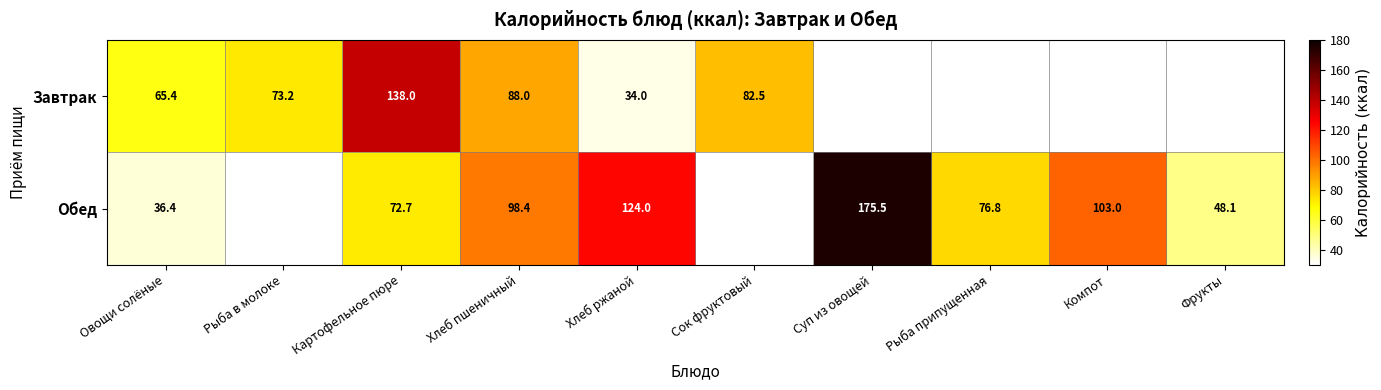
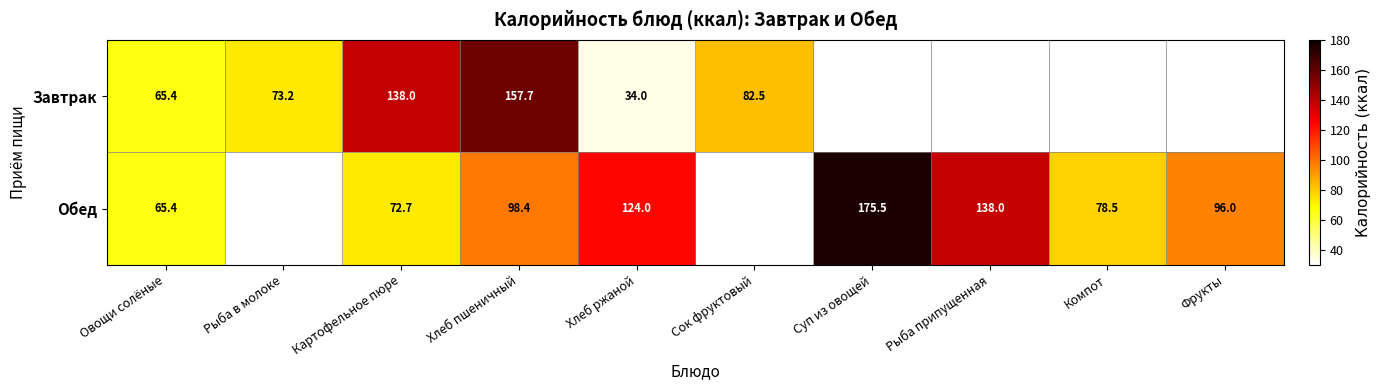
Завтрак, Хлеб пшеничный: 88.0 -> 157.7
Обед, Овощи солёные: 36.4 -> 65.4
Обед, Рыба припущенная: 76.8 -> 138.0
Обед, Компот: 103.0 -> 78.5
Обед, Фрукты: 48.1 -> 96.0
